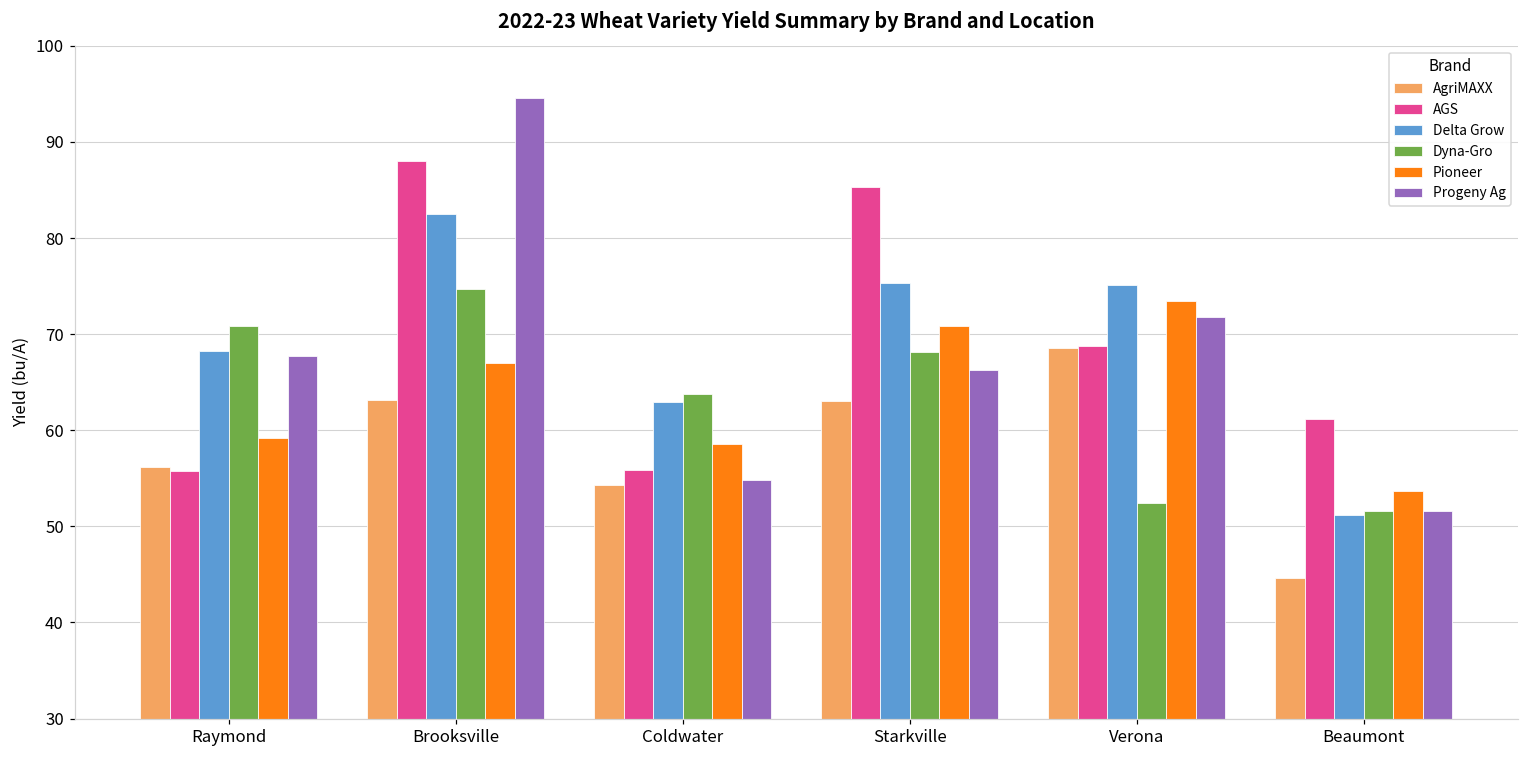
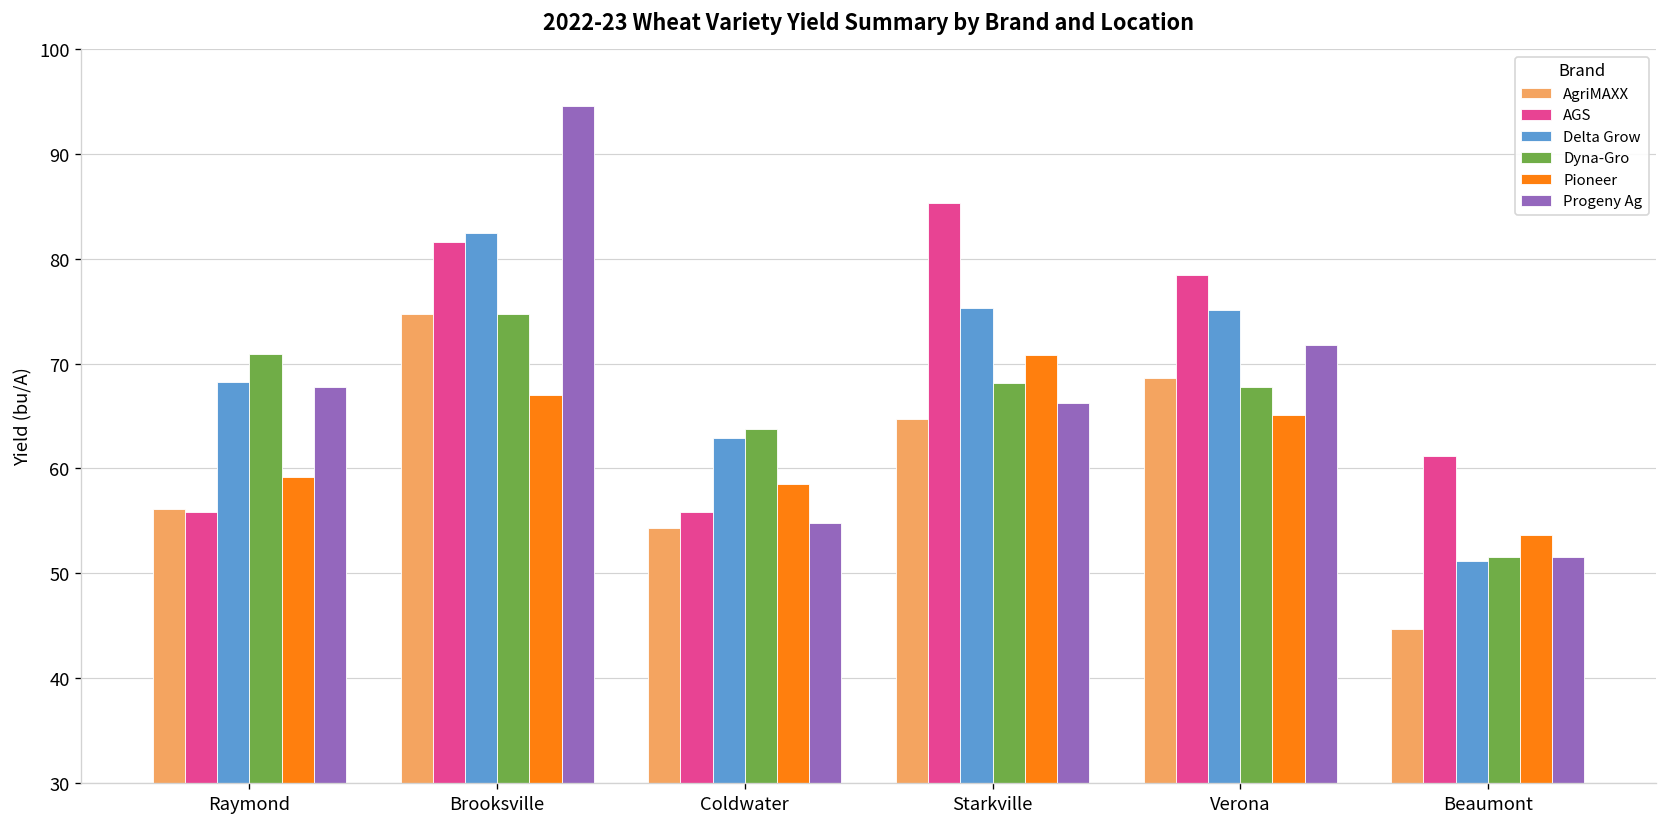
AgriMAXX, Brooksville: 63 -> 75
AGS, Brooksville: 88 -> 82
AgriMAXX, Starkville: 63 -> 65
AGS, Verona: 69 -> 78
Dyna-Gro, Verona: 52 -> 68
Pioneer, Verona: 73 -> 65
